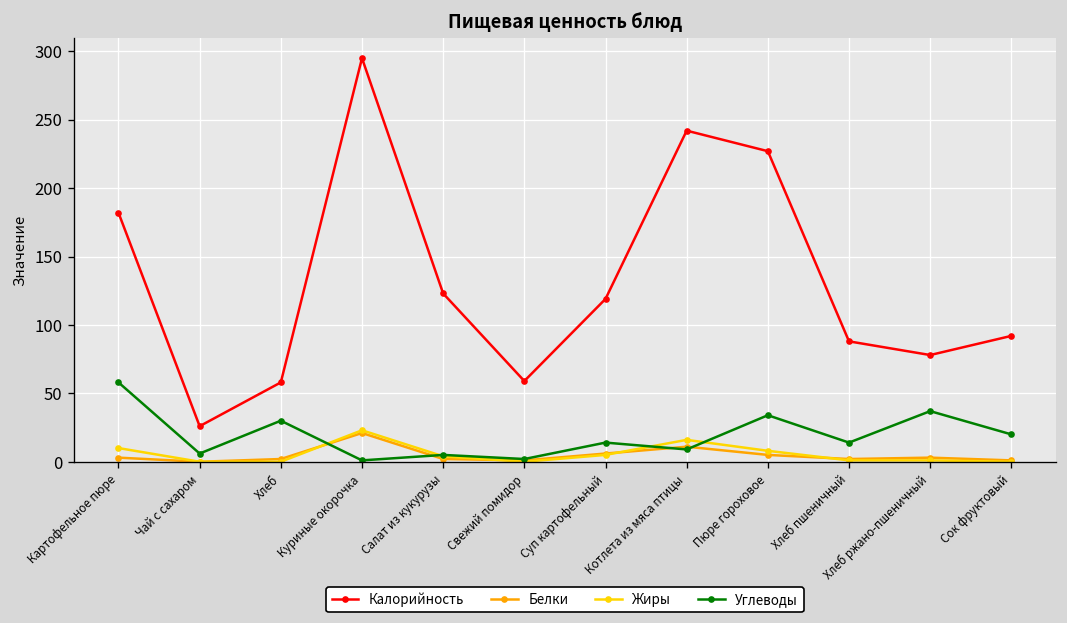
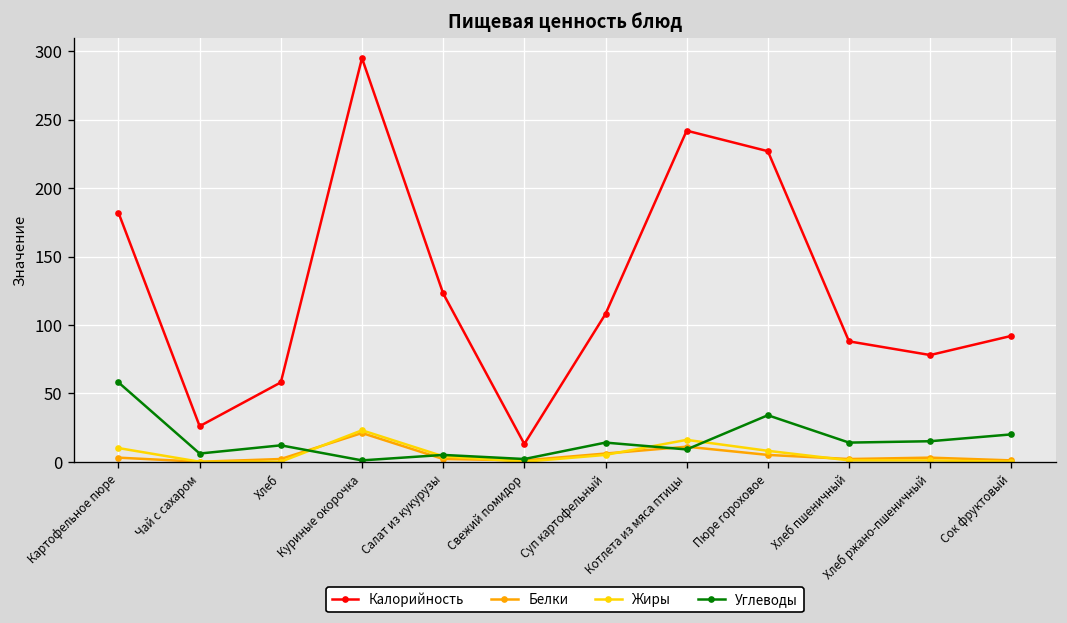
Углеводы, Хлеб: 30 -> 12
Калорийность, Свежий помидор: 59 -> 13
Калорийность, Суп картофельный: 119 -> 108
Углеводы, Хлеб ржано-пшеничный: 37 -> 15
